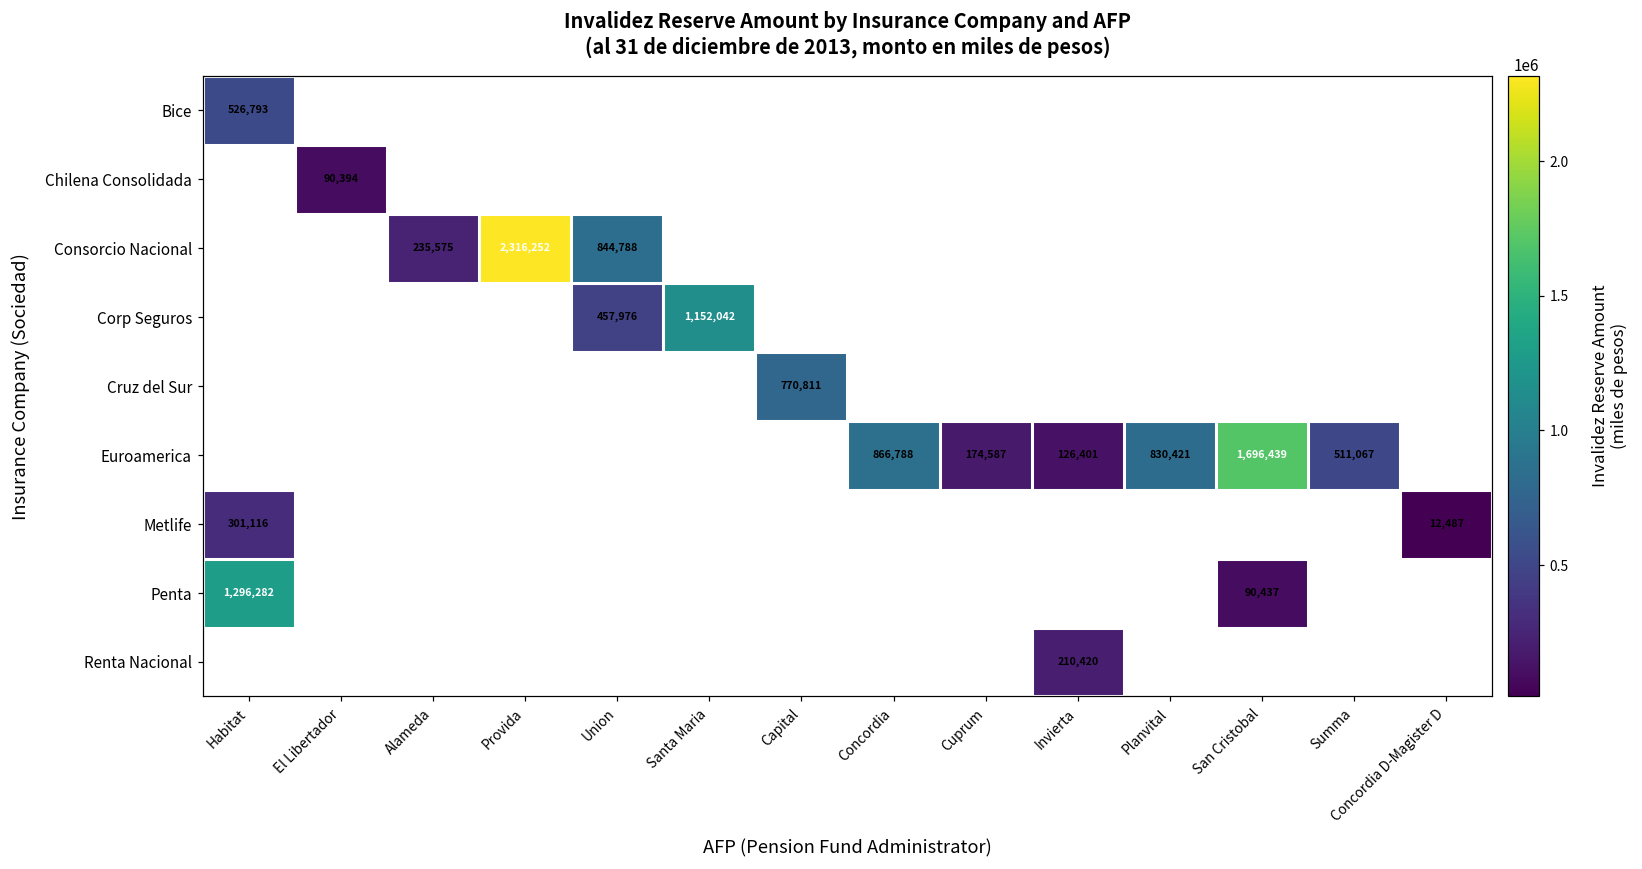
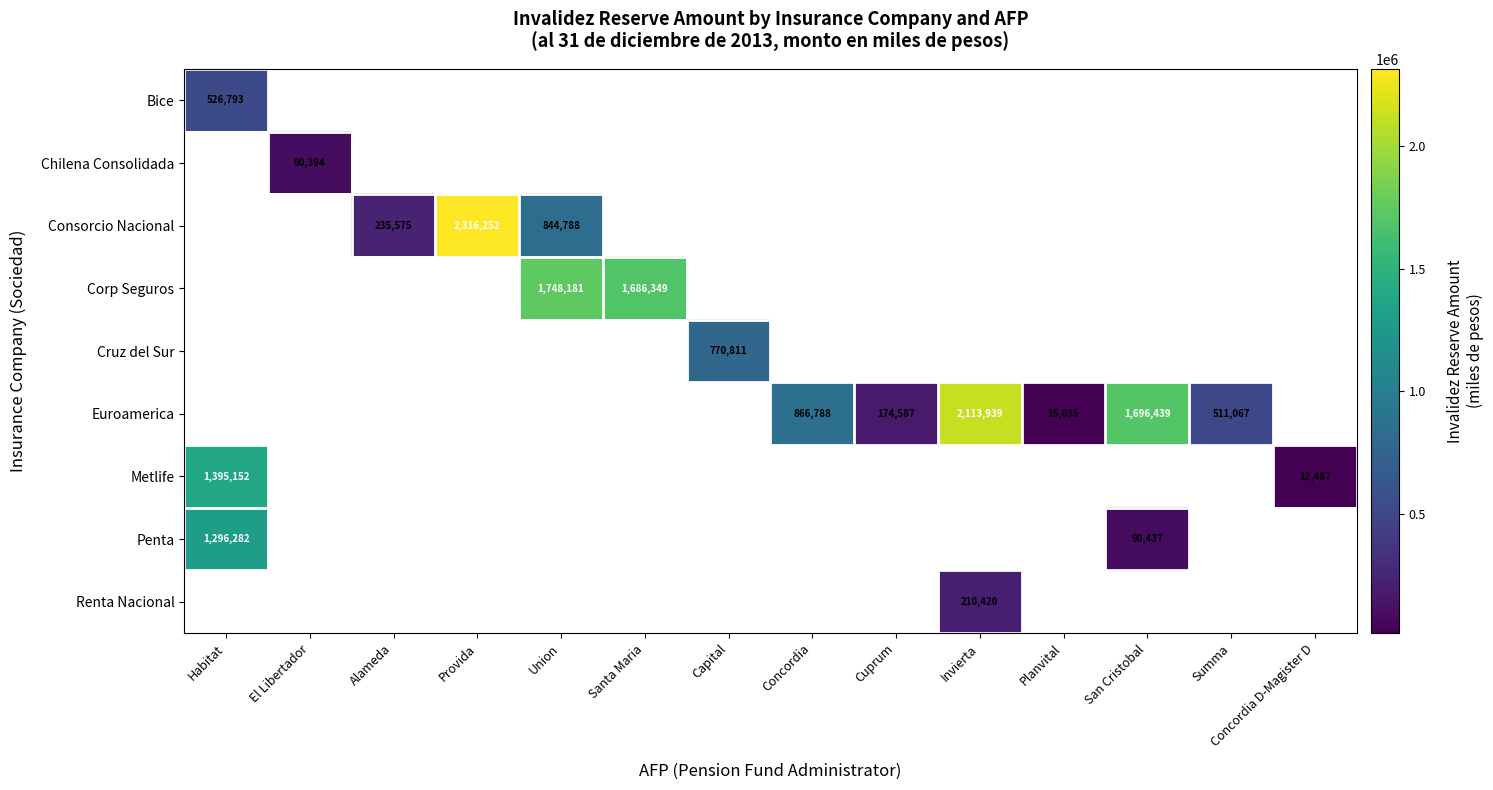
Corp Seguros, Union: 457,976 -> 1,748,181
Corp Seguros, Santa Maria: 1,152,042 -> 1,686,349
Euroamerica, Invierta: 126,401 -> 2,113,939
Euroamerica, Planvital: 830,421 -> 15,035
Metlife, Habitat: 301,116 -> 1,395,152
